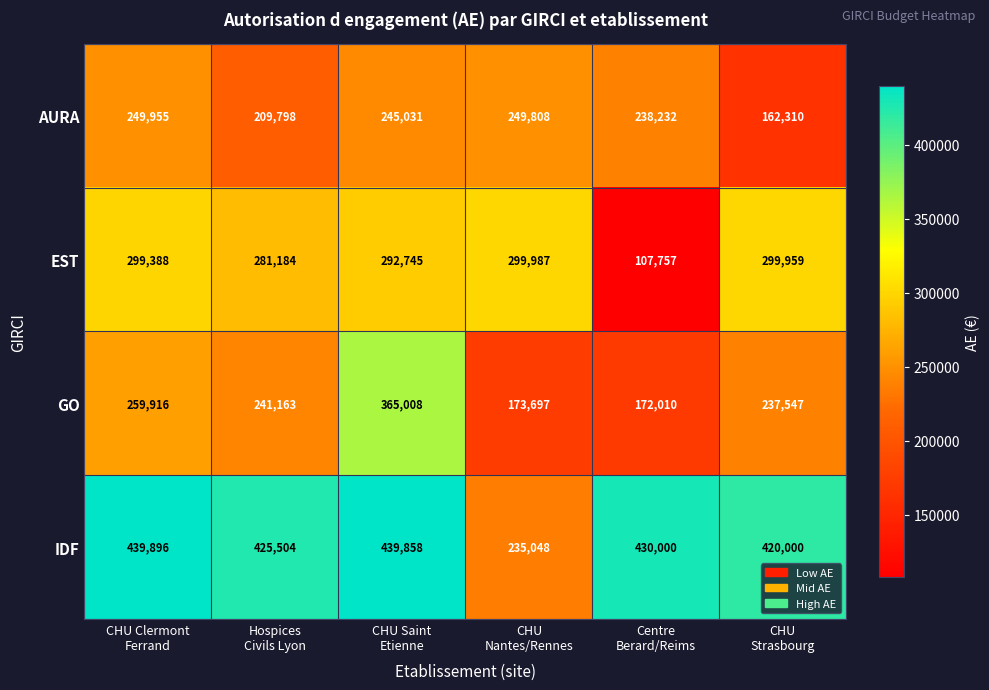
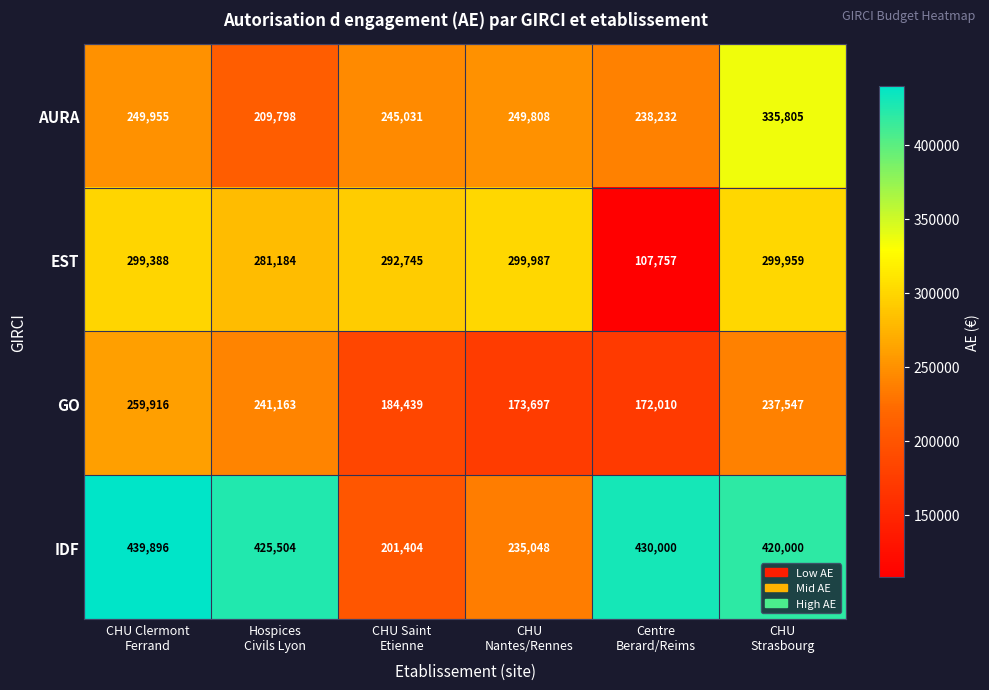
AURA, CHU Strasbourg: 162,310 -> 335,805
GO, CHU Saint Etienne: 365,008 -> 184,439
IDF, CHU Saint Etienne: 439,858 -> 201,404
